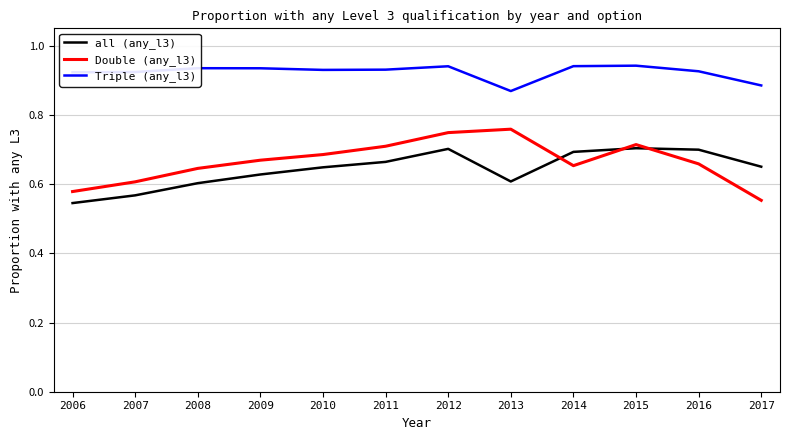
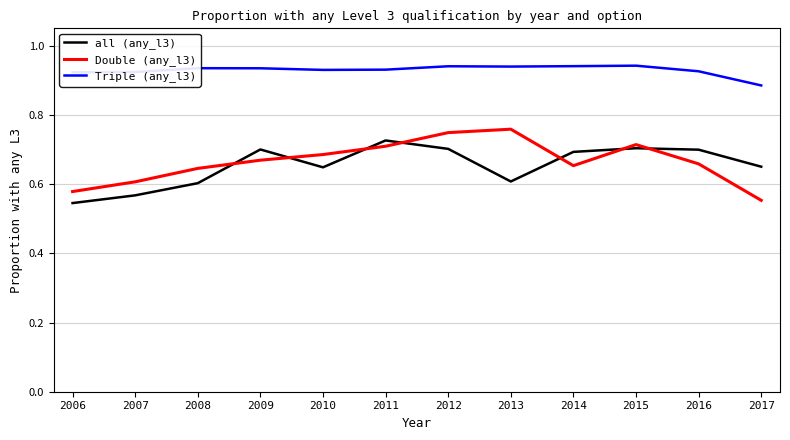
all (any_l3), 2009: 0.63 -> 0.70
all (any_l3), 2011: 0.66 -> 0.73
Triple (any_l3), 2013: 0.87 -> 0.94
